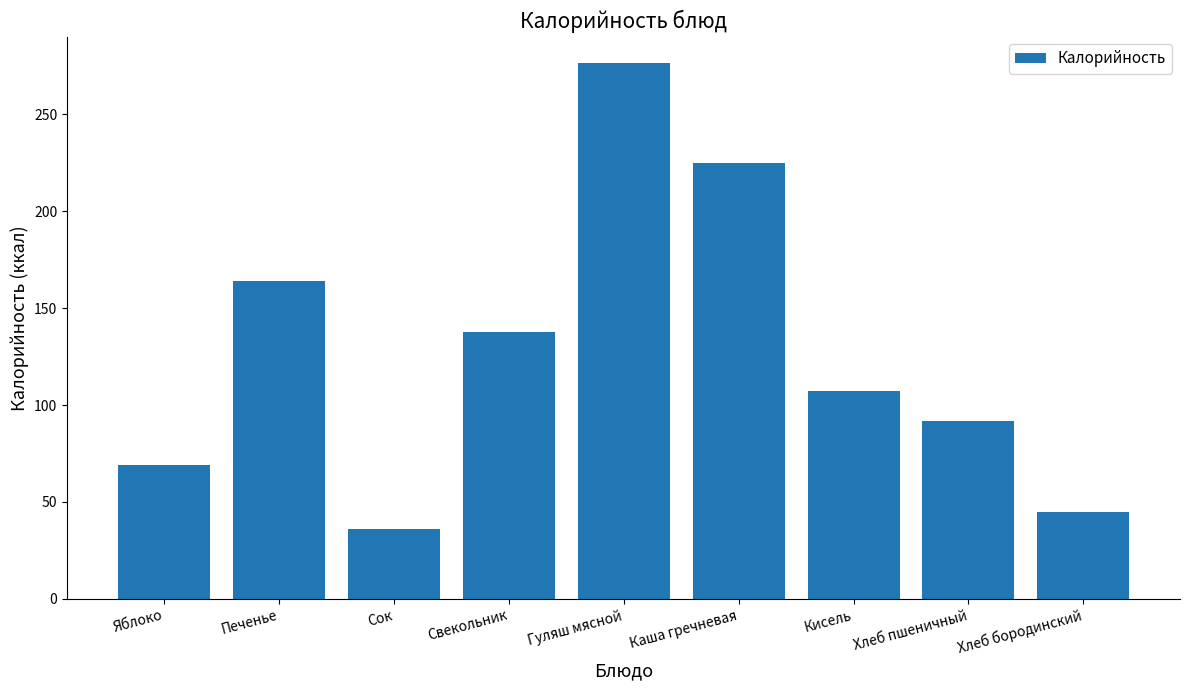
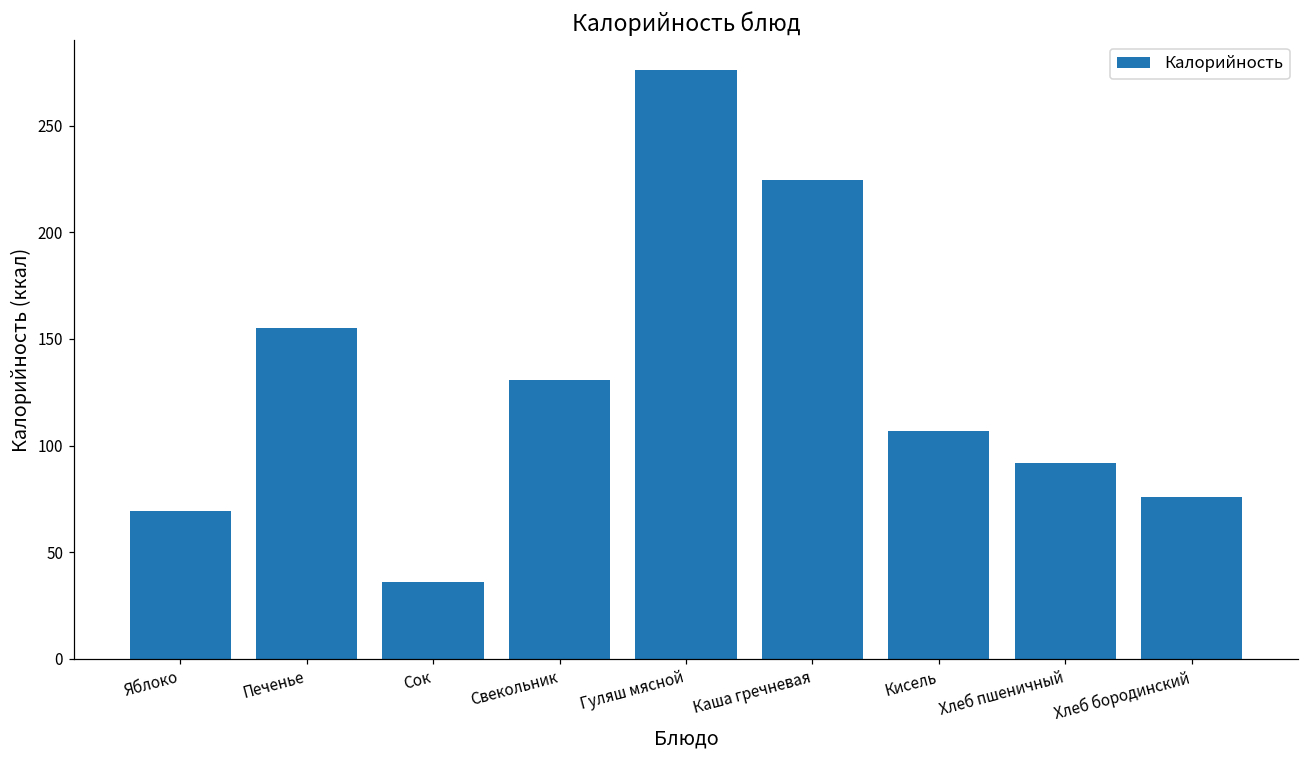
Печенье: 164 -> 155
Свекольник: 138 -> 131
Хлеб бородинский: 45 -> 76
